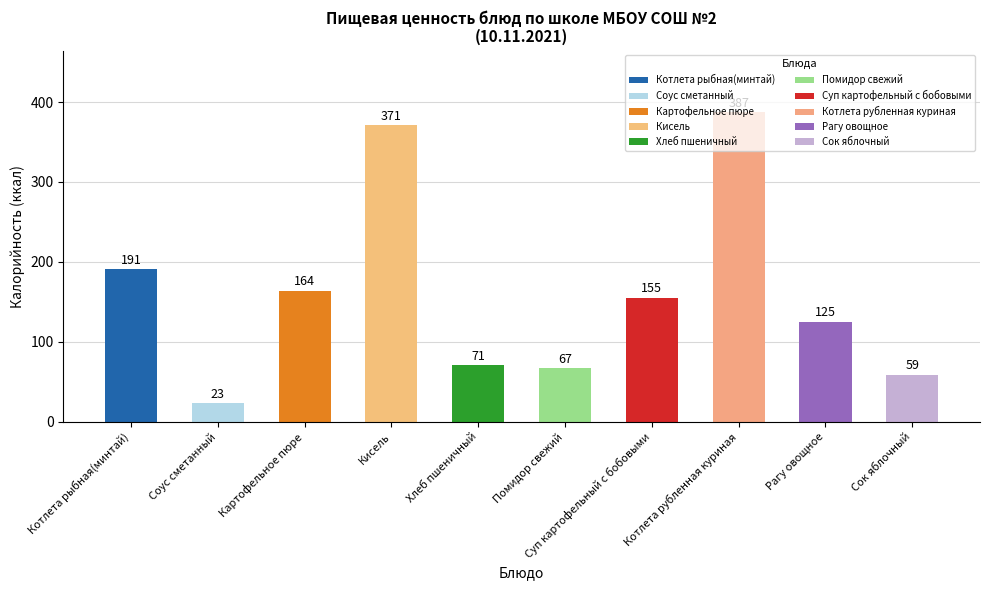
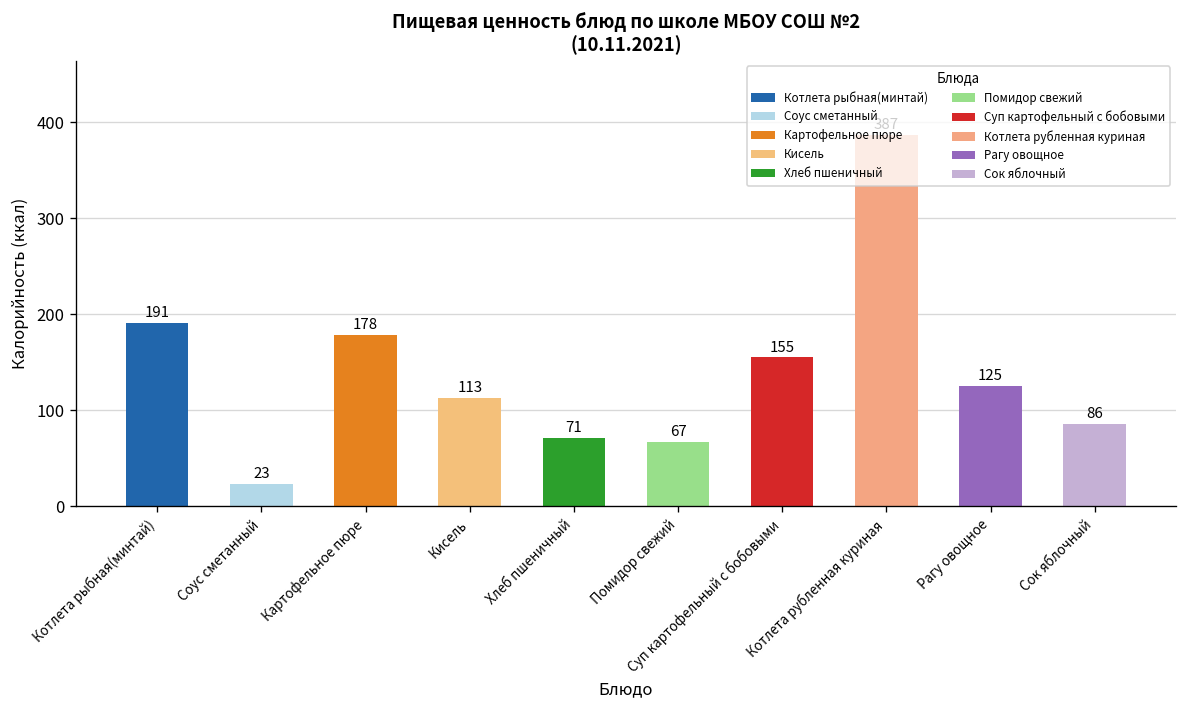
Картофельное пюре: 164 -> 178
Кисель: 371 -> 113
Сок яблочный: 59 -> 86
